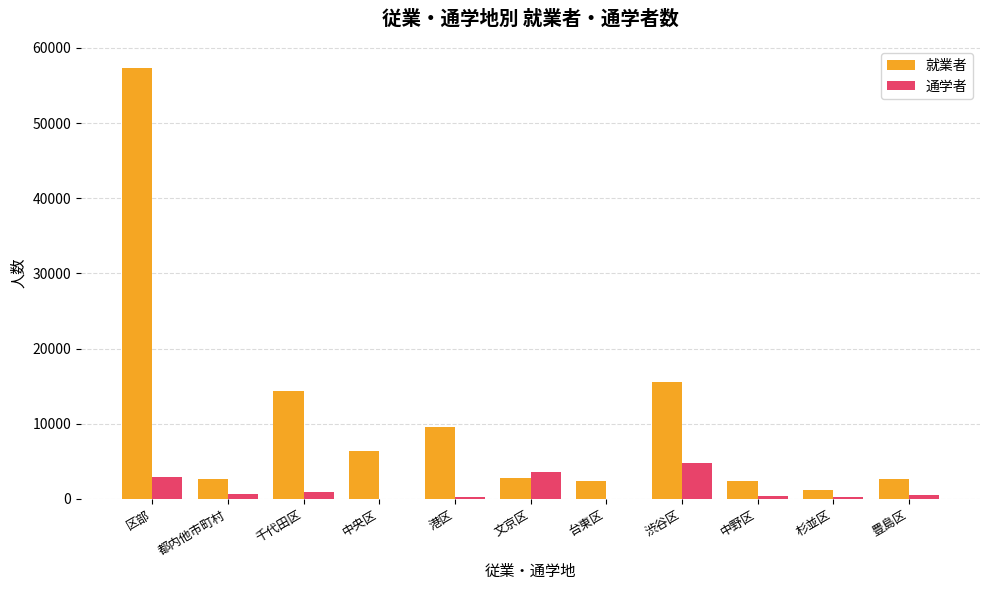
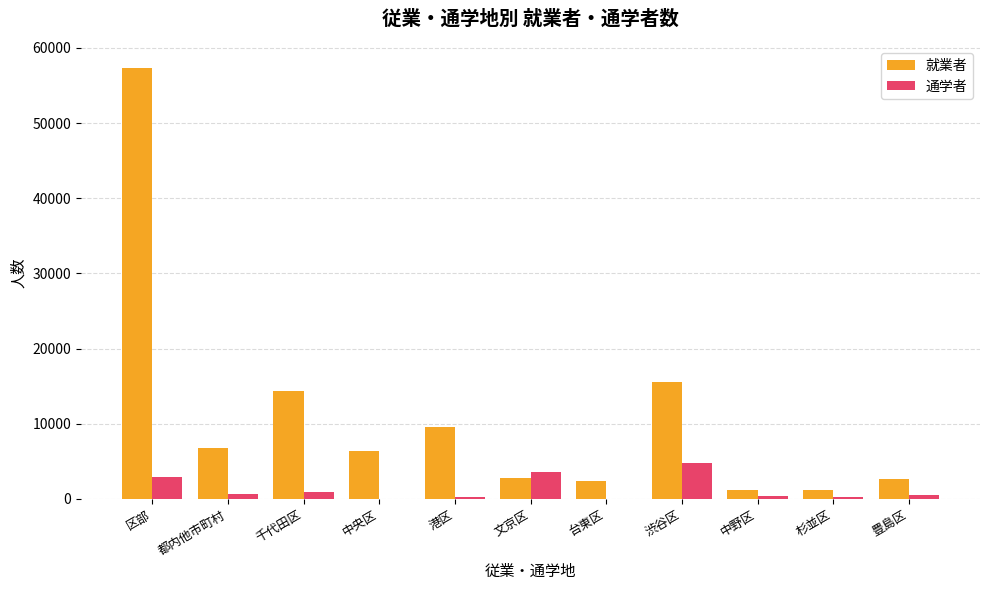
就業者, 都内他市町村: 3000 -> 7000
就業者, 中野区: 2000 -> 1000
